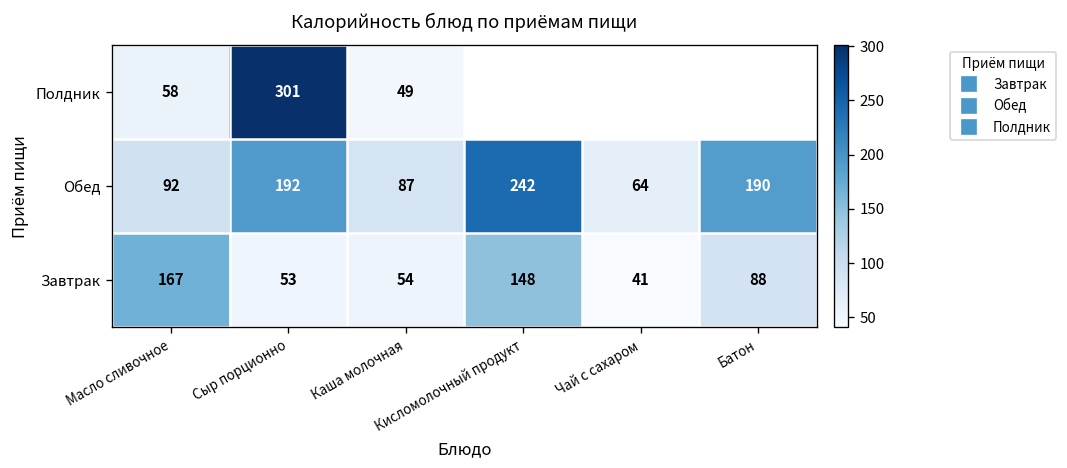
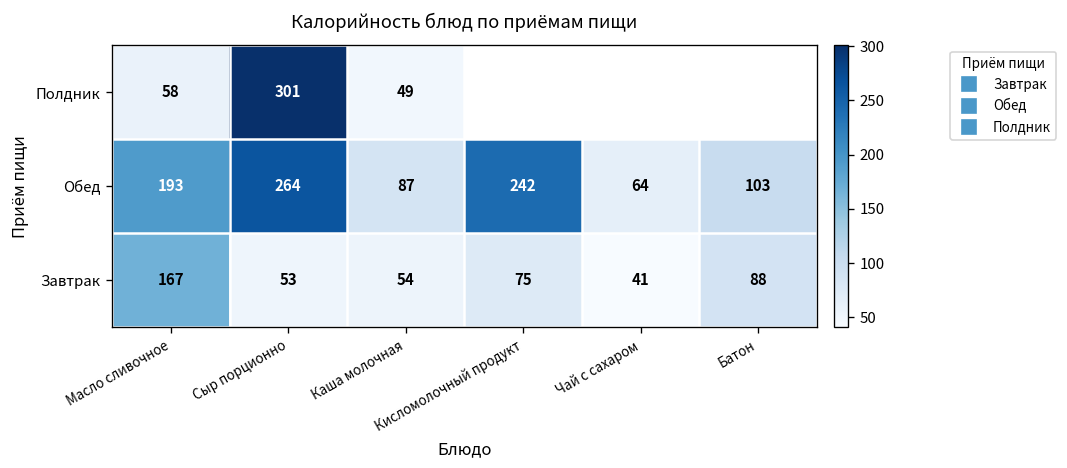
Обед, Масло сливочное: 92 -> 193
Обед, Сыр порционно: 192 -> 264
Обед, Батон: 190 -> 103
Завтрак, Кисломолочный продукт: 148 -> 75
